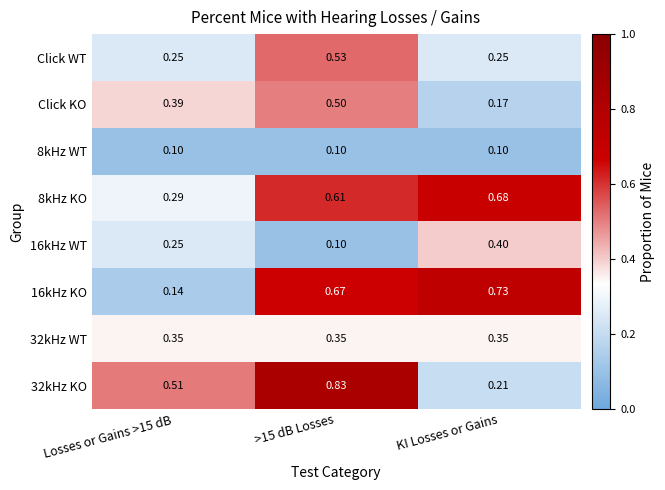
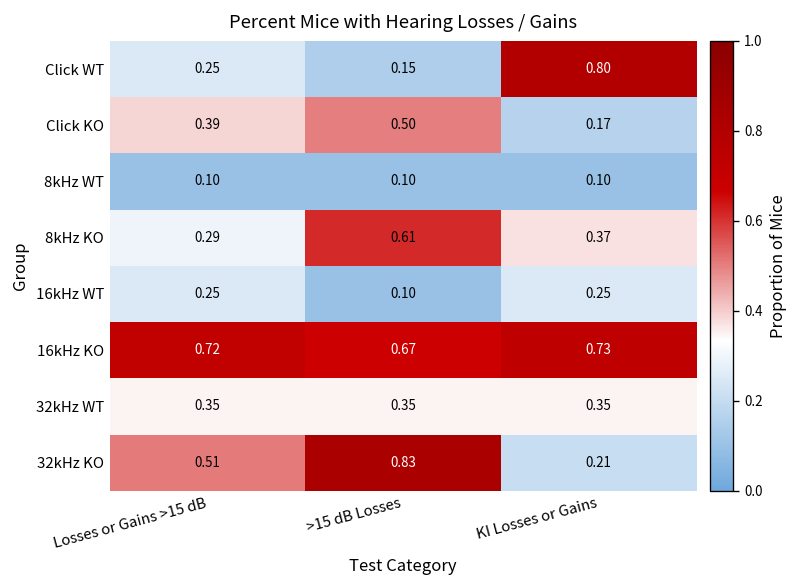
Click WT, >15 dB Losses: 0.53 -> 0.15
Click WT, KI Losses or Gains: 0.25 -> 0.80
8kHz KO, KI Losses or Gains: 0.68 -> 0.37
16kHz WT, KI Losses or Gains: 0.40 -> 0.25
16kHz KO, Losses or Gains >15 dB: 0.14 -> 0.72
